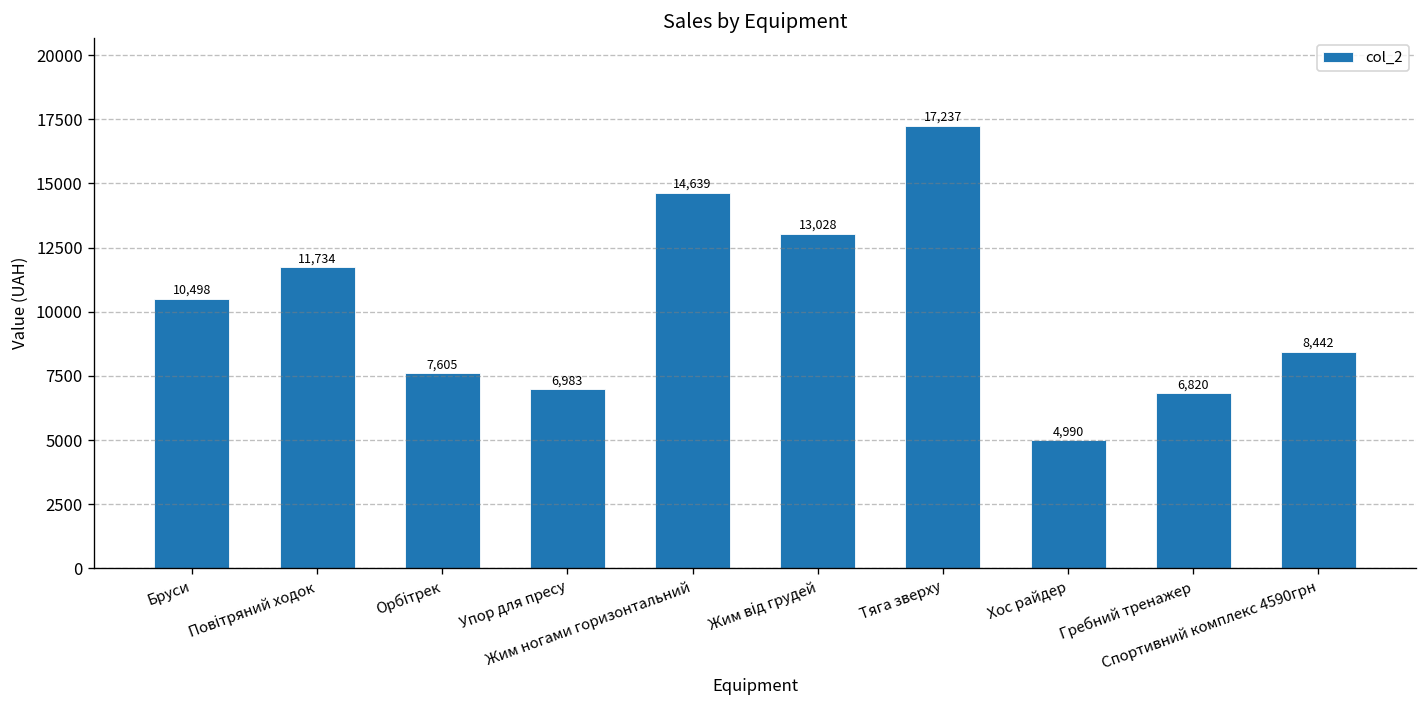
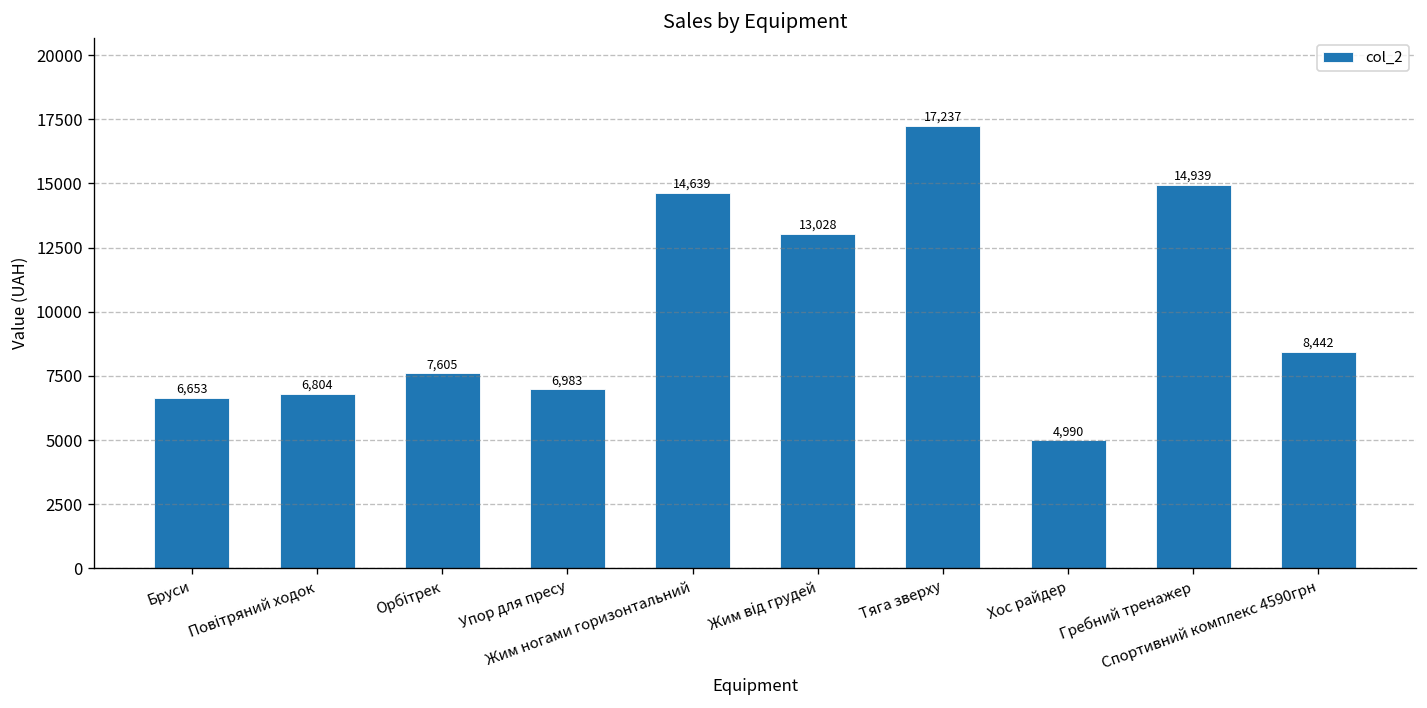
Бруси: 10,498 -> 6,653
Повітряний ходок: 11,734 -> 6,804
Гребний тренажер: 6,820 -> 14,939
